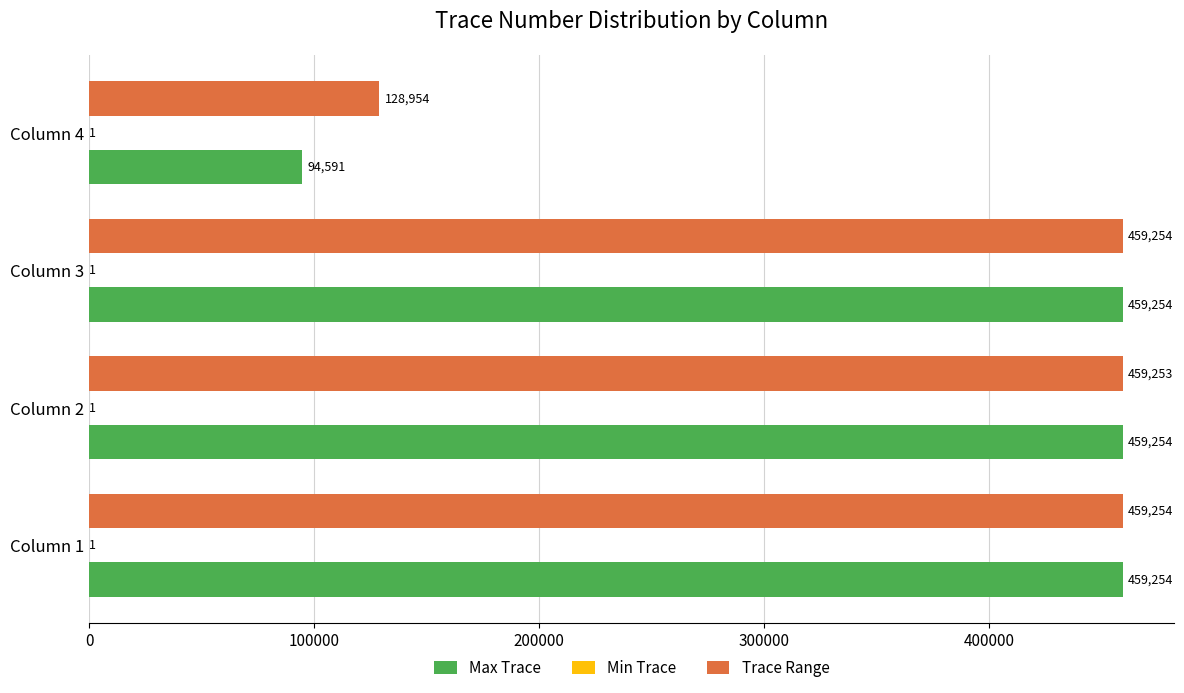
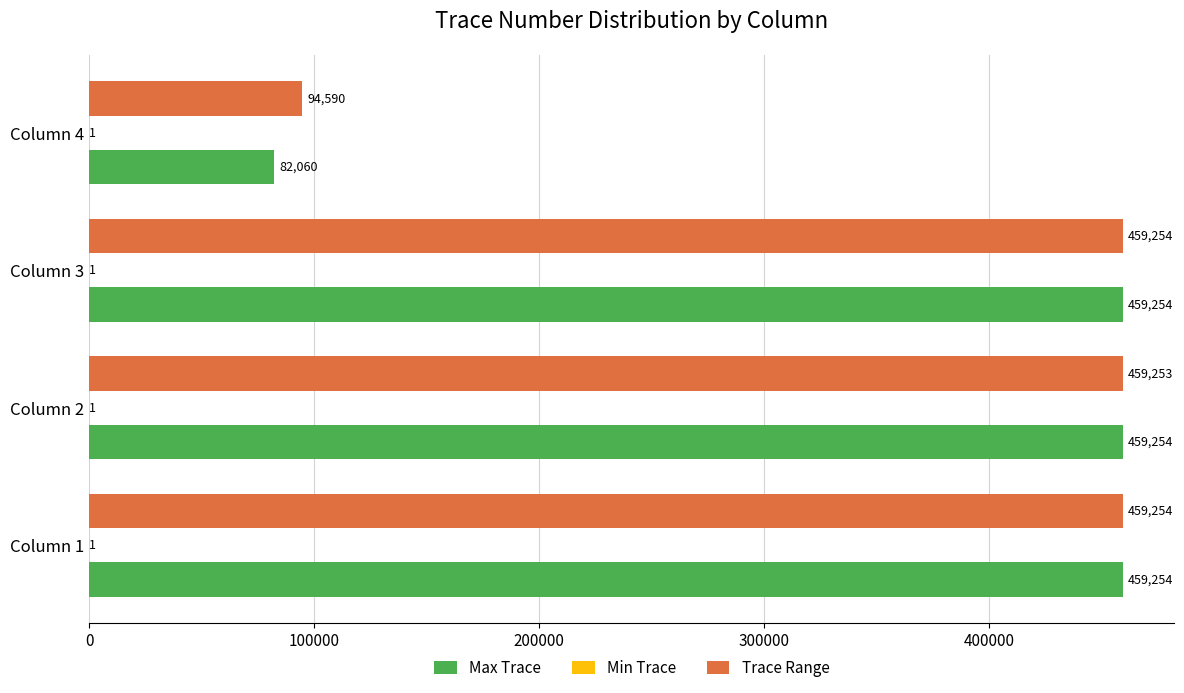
Trace Range, Column 4: 128,954 -> 94,590
Max Trace, Column 4: 94,591 -> 82,060
